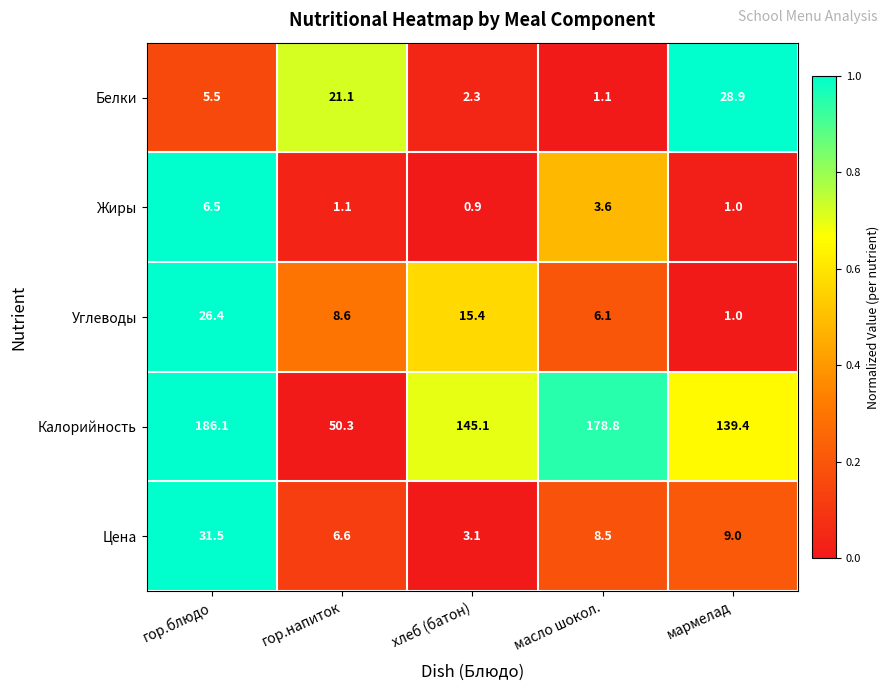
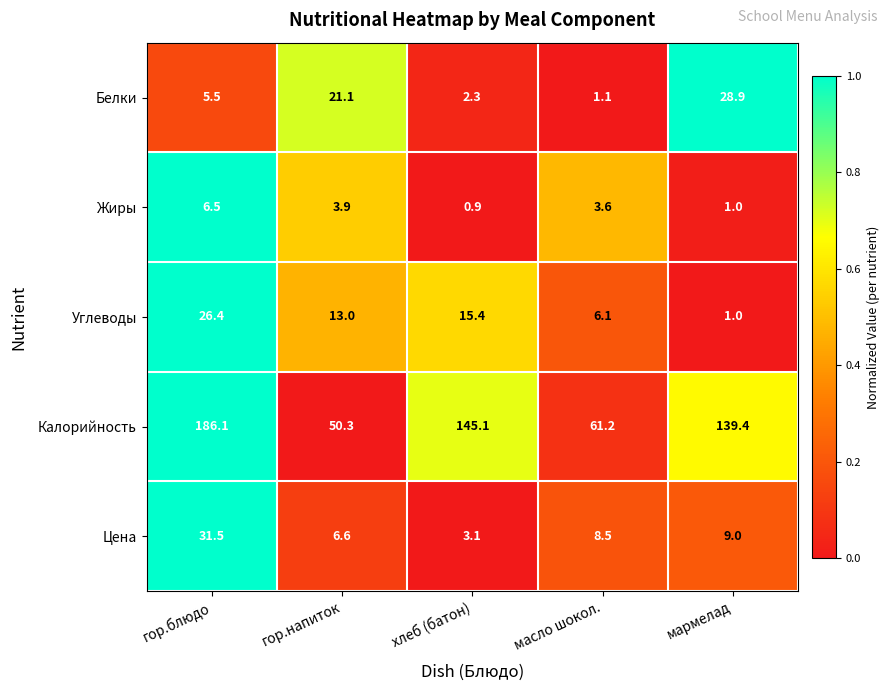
Жиры, гор.напиток: 1.1 -> 3.9
Углеводы, гор.напиток: 8.6 -> 13.0
Калорийность, масло шокол.: 178.8 -> 61.2
